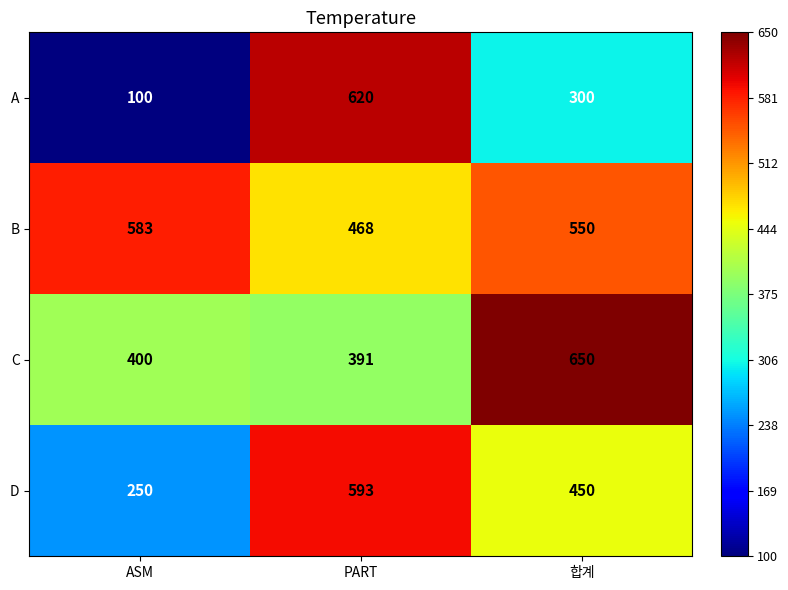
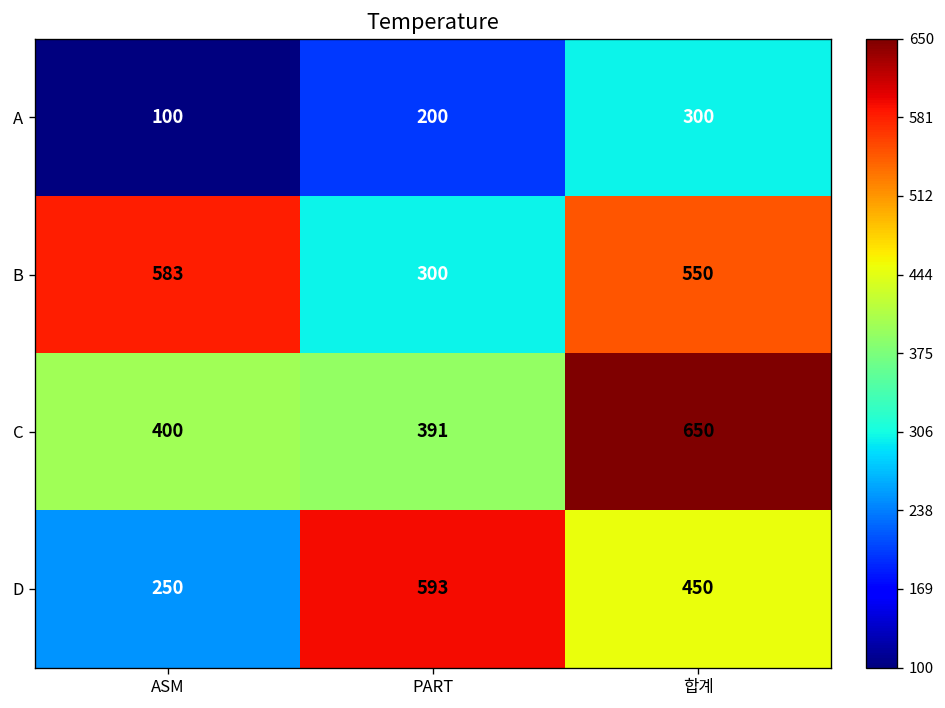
A, PART: 620 -> 200
B, PART: 468 -> 300
